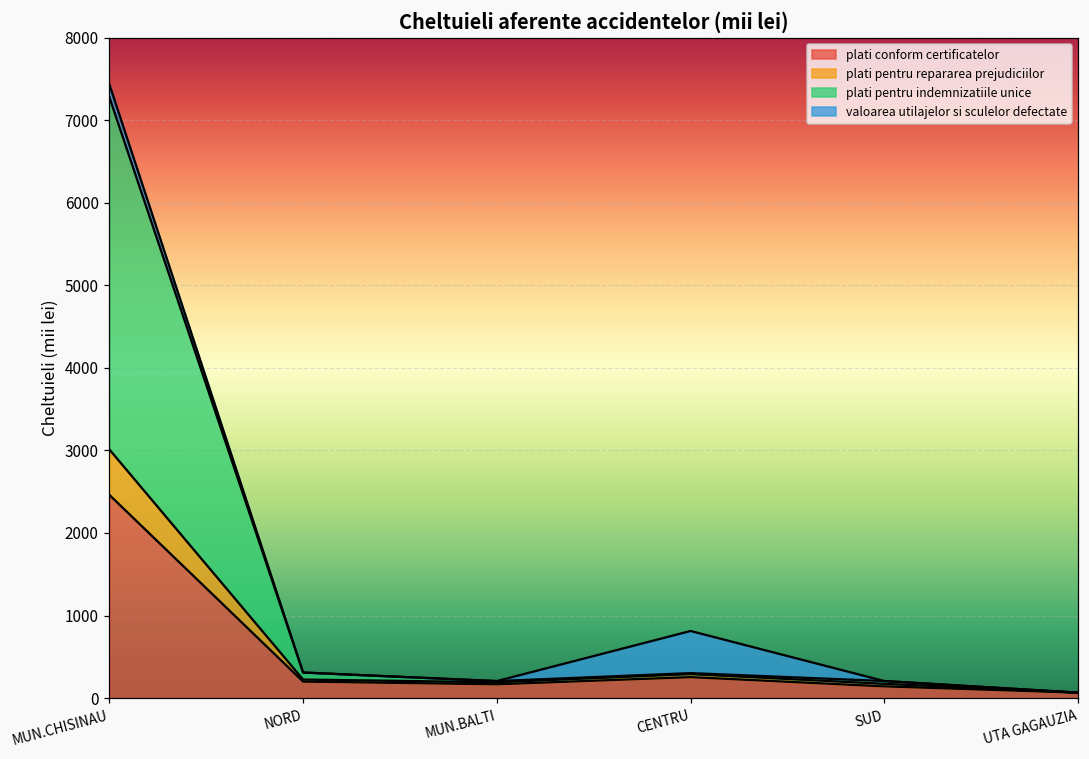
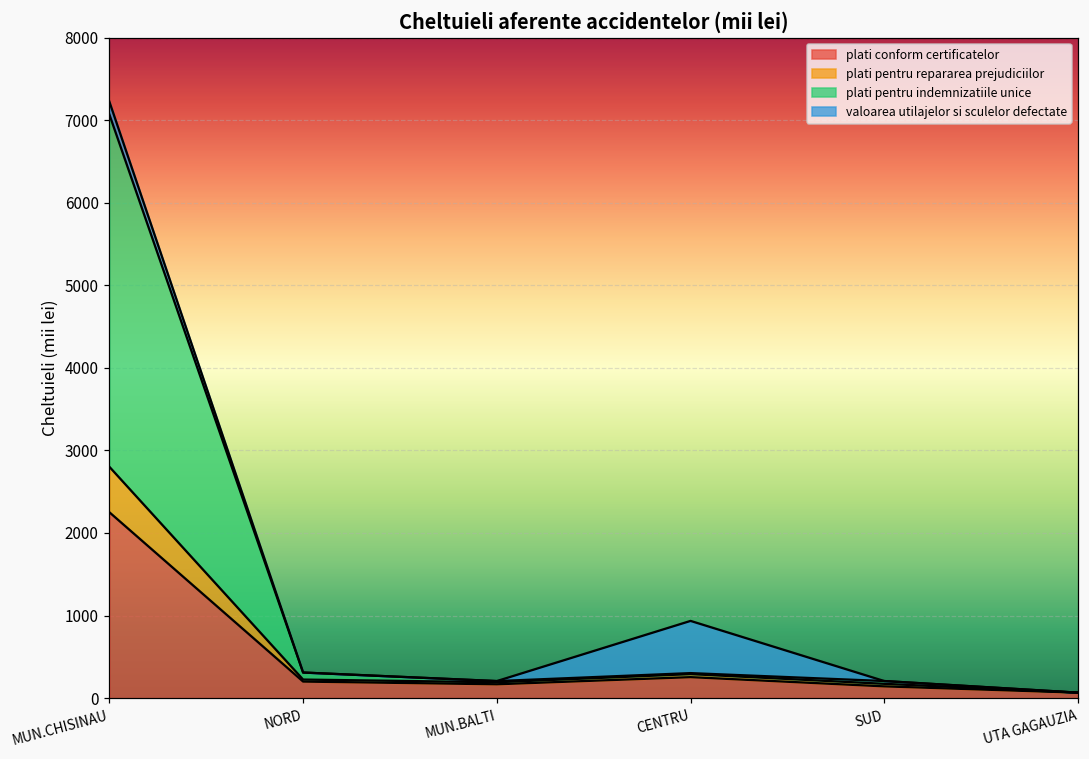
plati conform certificatelor, MUN.CHISINAU: 2500 -> 2300
valoarea utilajelor si sculelor defectate, CENTRU: 500 -> 600
